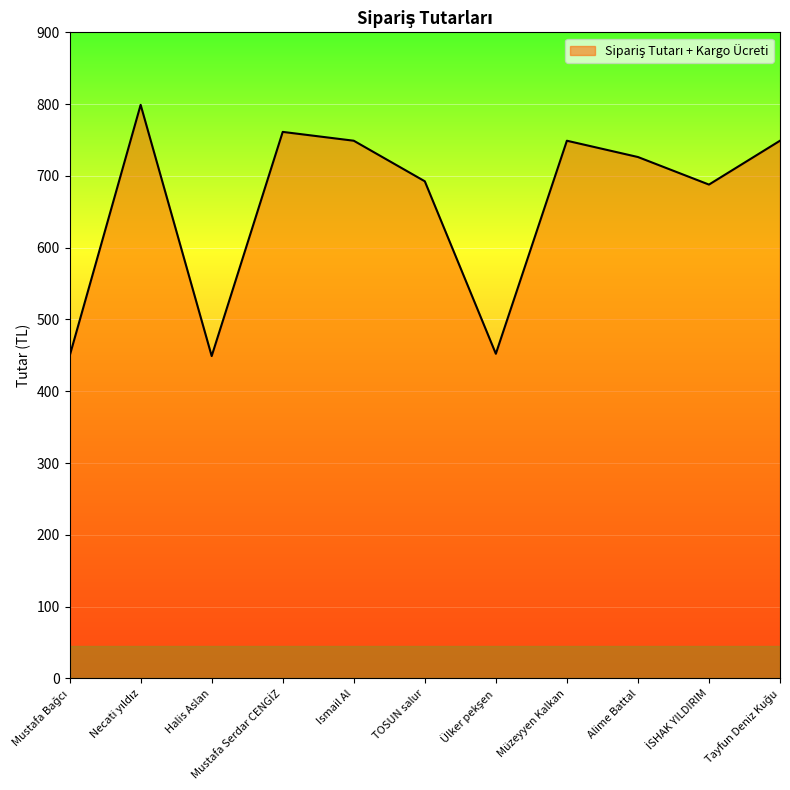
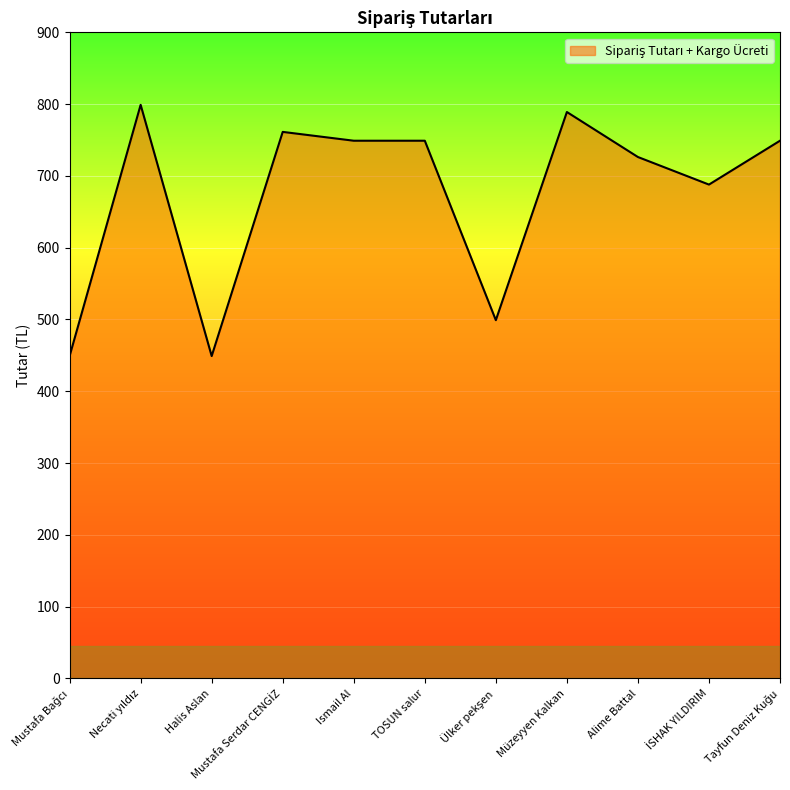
TOSUN salur: 690 -> 750
Ülker pekşen: 450 -> 500
Müzeyyen Kalkan: 750 -> 790
